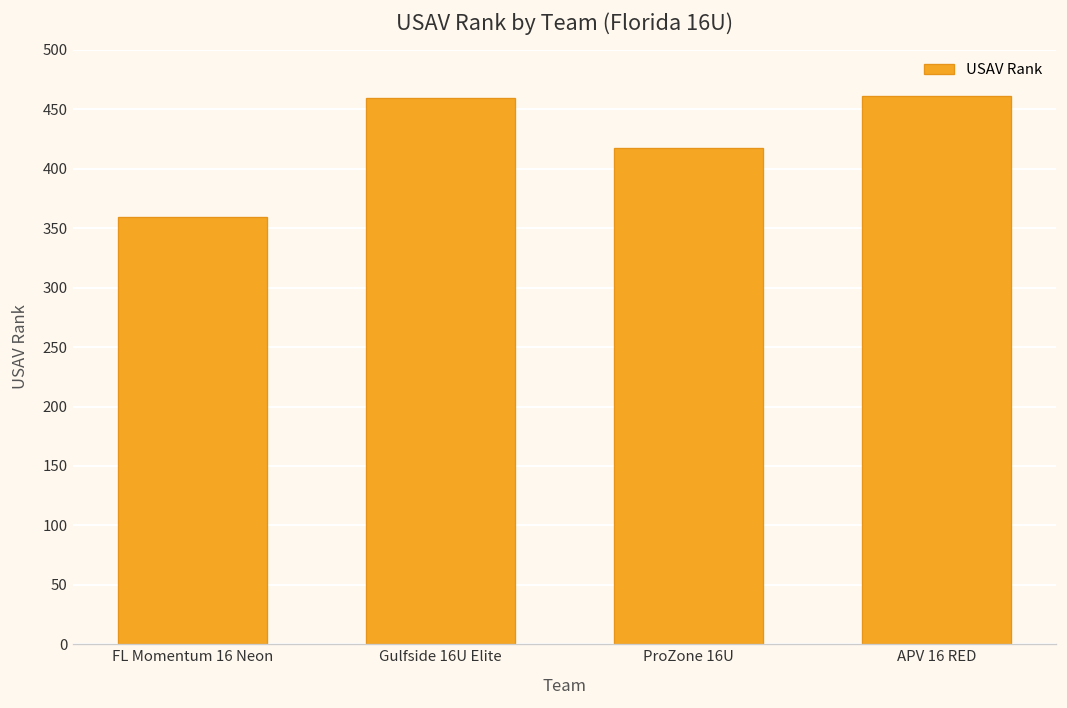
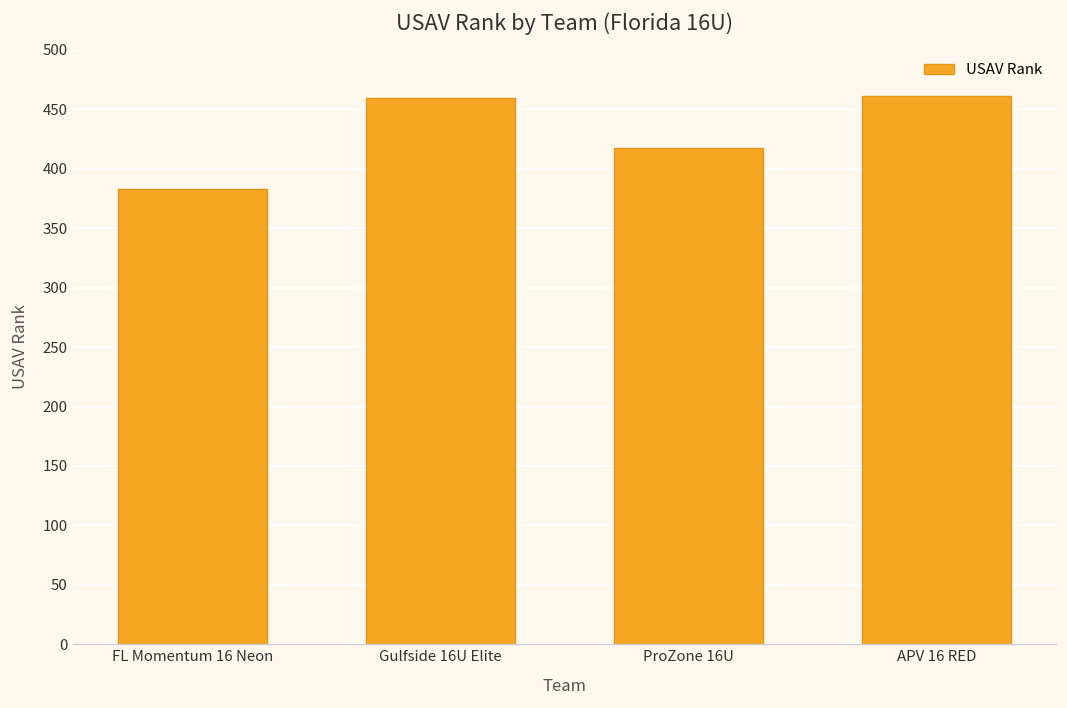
FL Momentum 16 Neon: 360 -> 380
